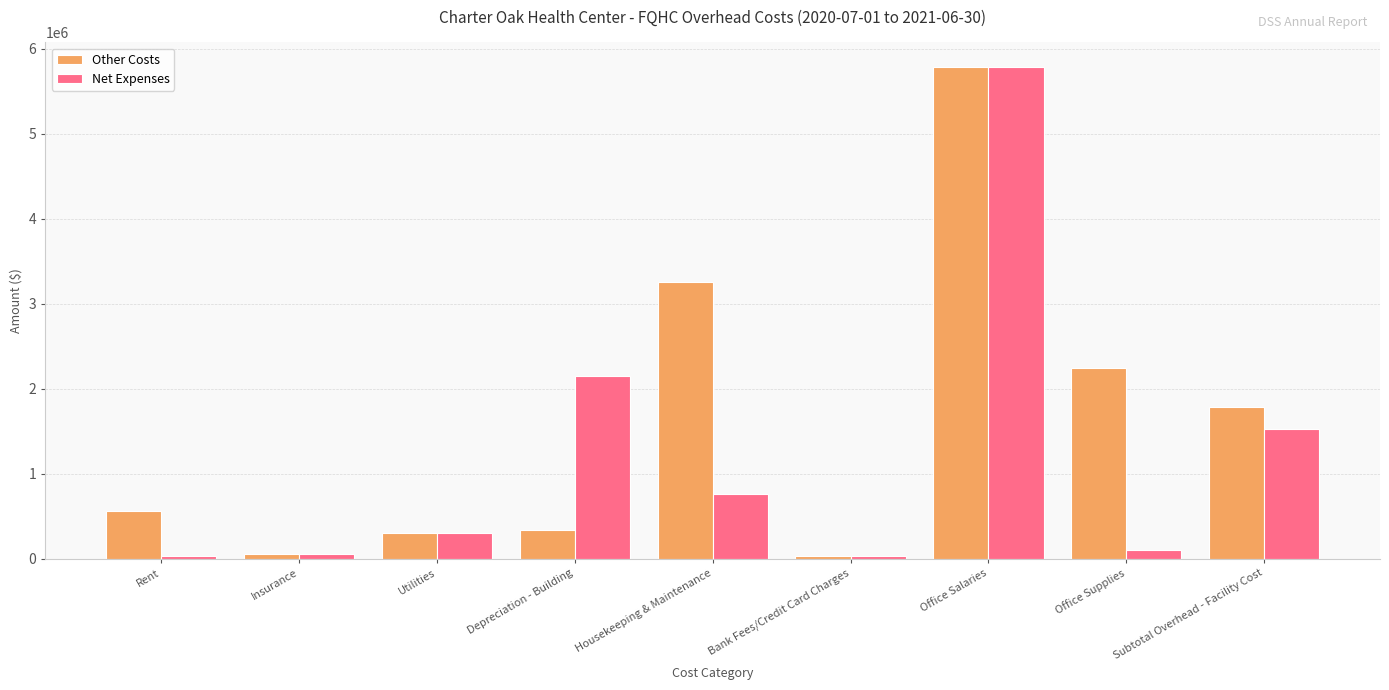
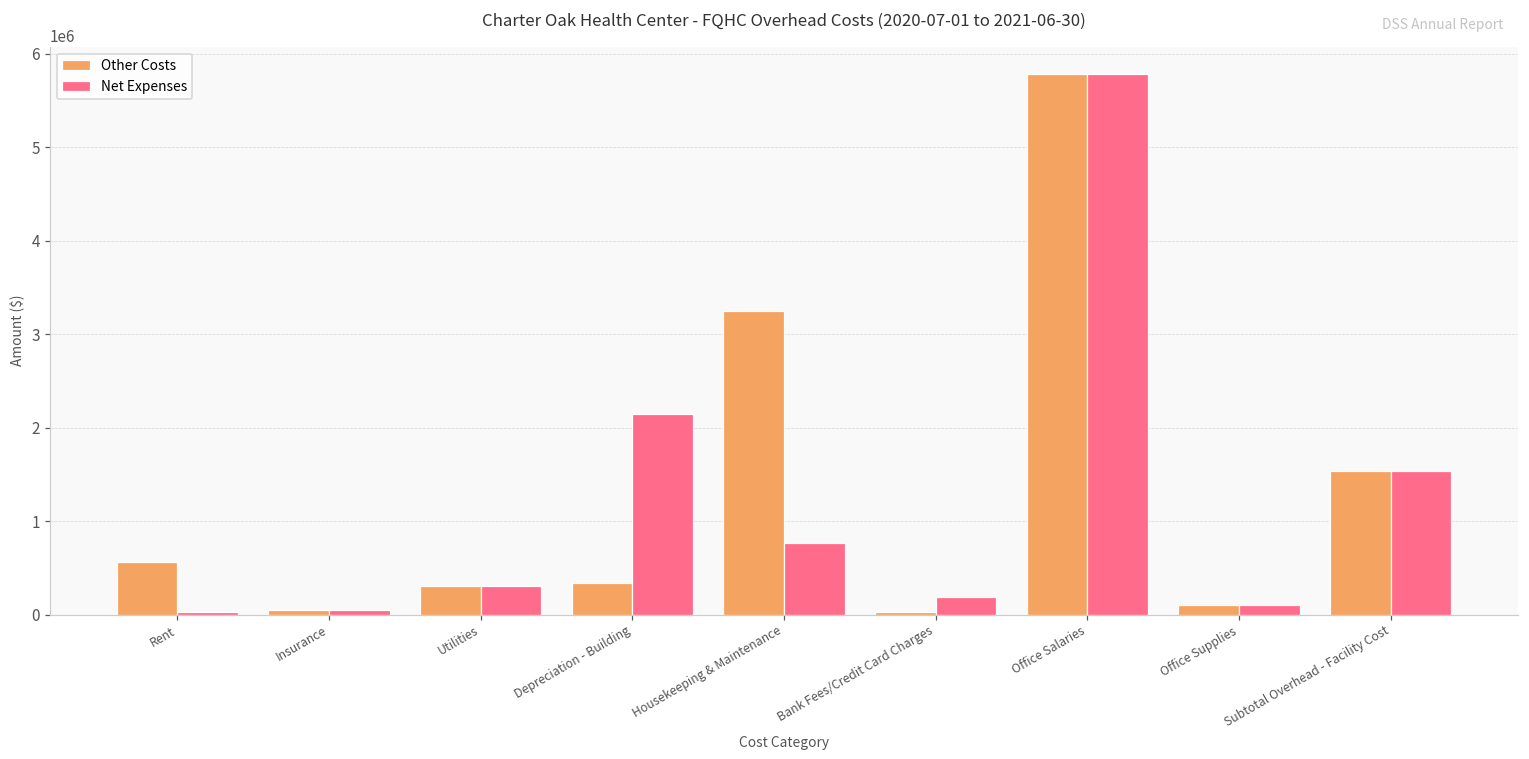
Net Expenses, Bank Fees/Credit Card Charges: 0 -> 200000
Other Costs, Office Supplies: 2200000 -> 100000
Other Costs, Subtotal Overhead - Facility Cost: 1800000 -> 1500000
